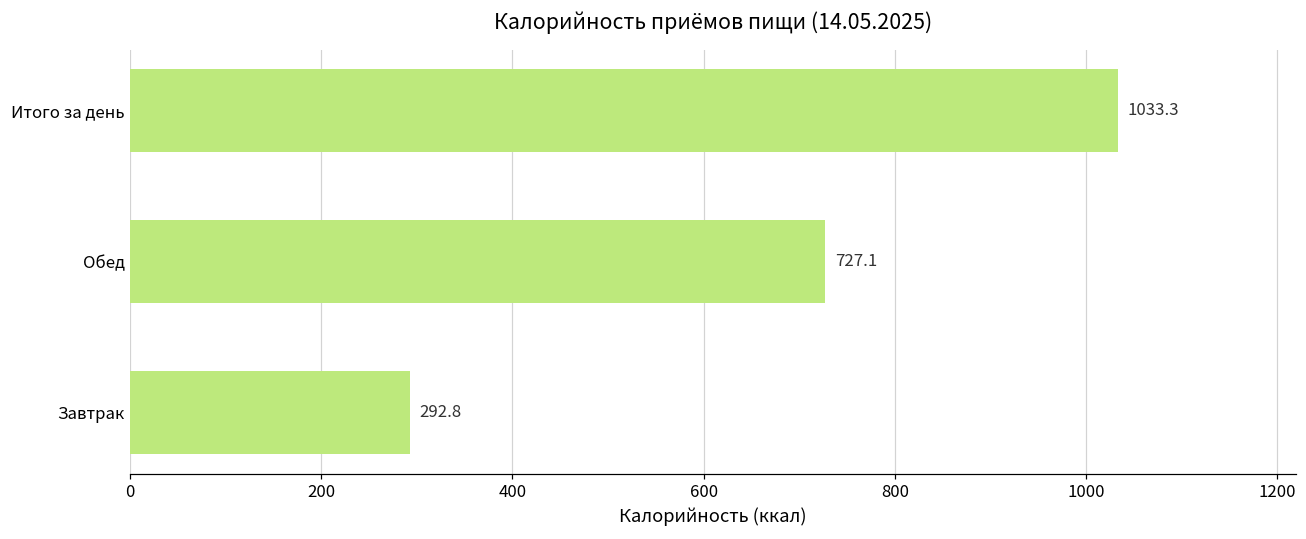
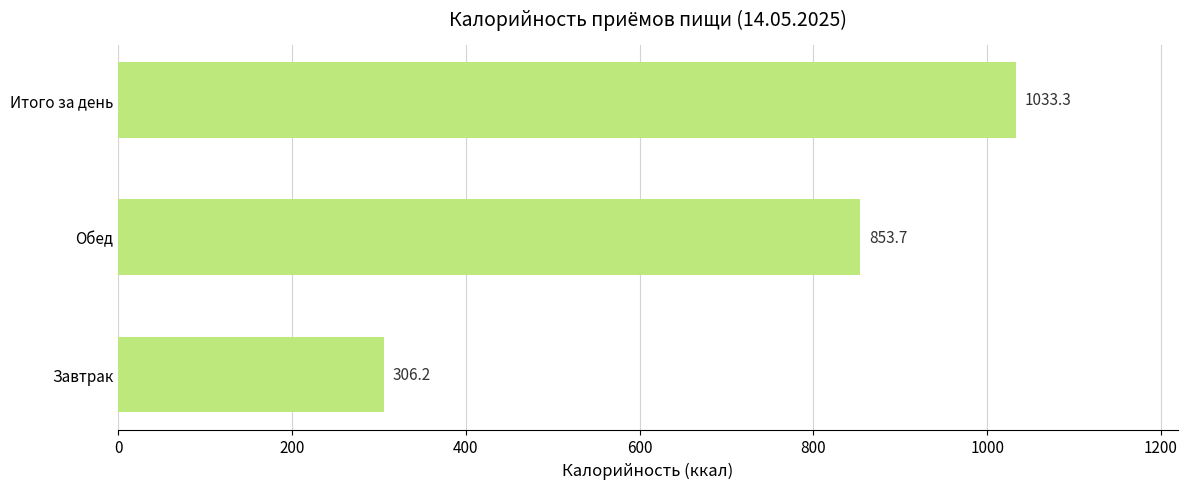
Обед: 727.1 -> 853.7
Завтрак: 292.8 -> 306.2
